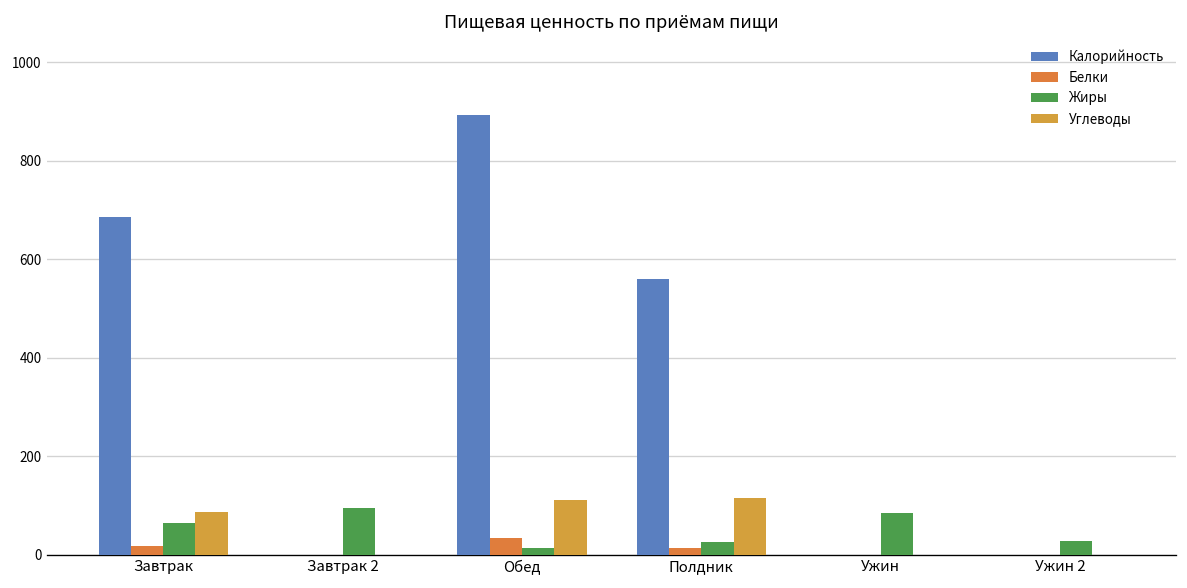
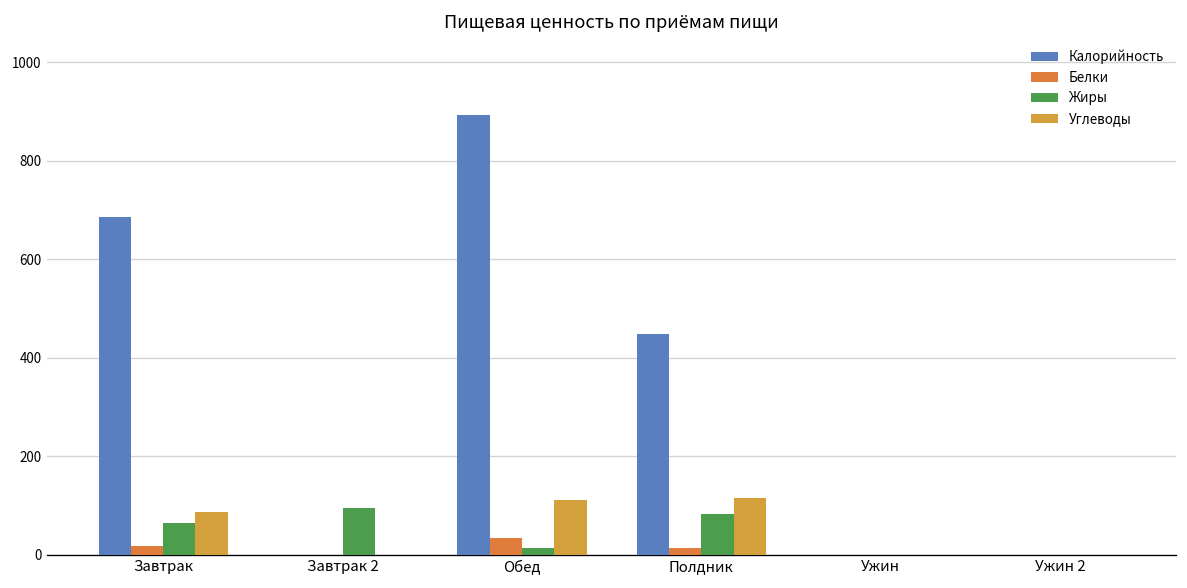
Калорийность, Полдник: 560 -> 450
Жиры, Полдник: 30 -> 80
Жиры, Ужин: 90 -> 0
Жиры, Ужин 2: 30 -> 0
